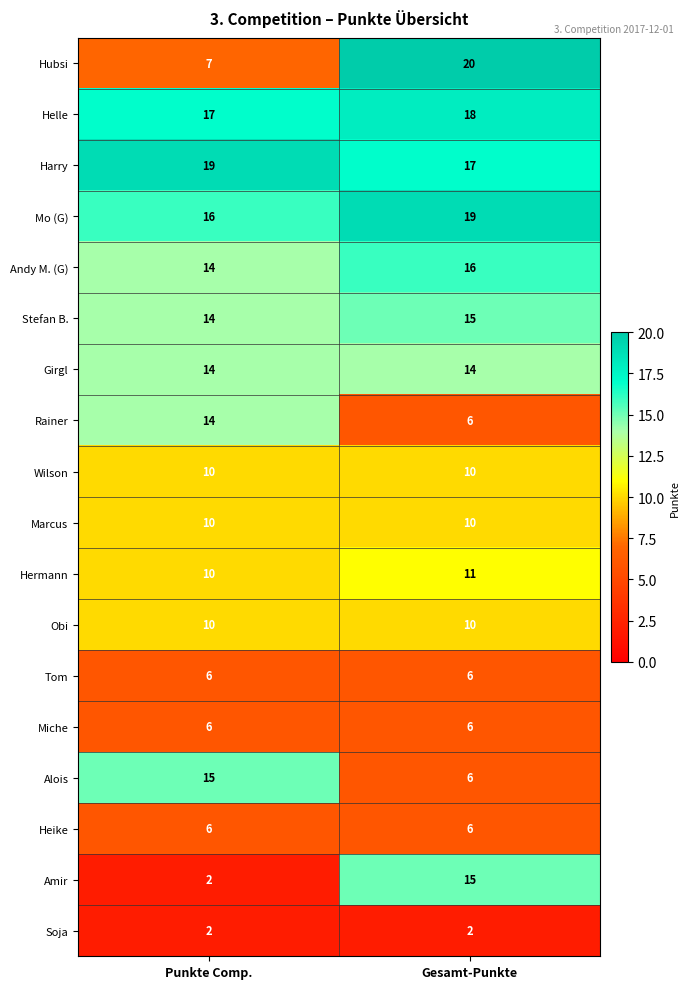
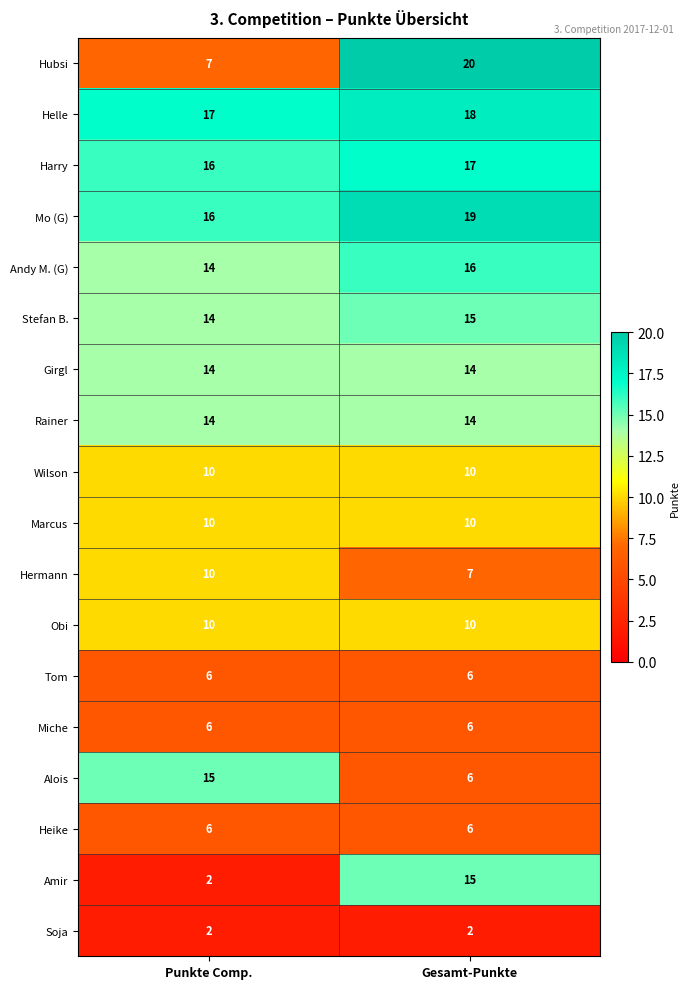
Harry, Punkte Comp.: 19 -> 16
Rainer, Gesamt-Punkte: 6 -> 14
Hermann, Gesamt-Punkte: 11 -> 7
